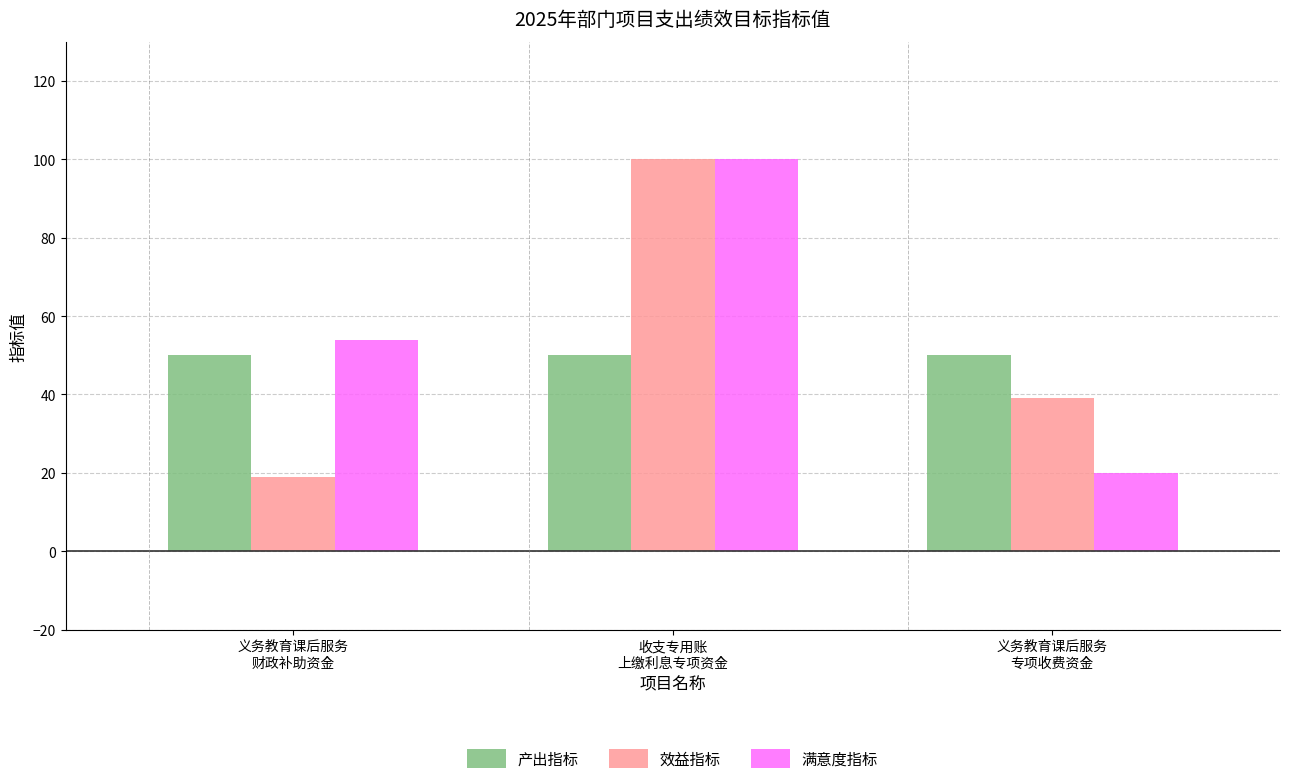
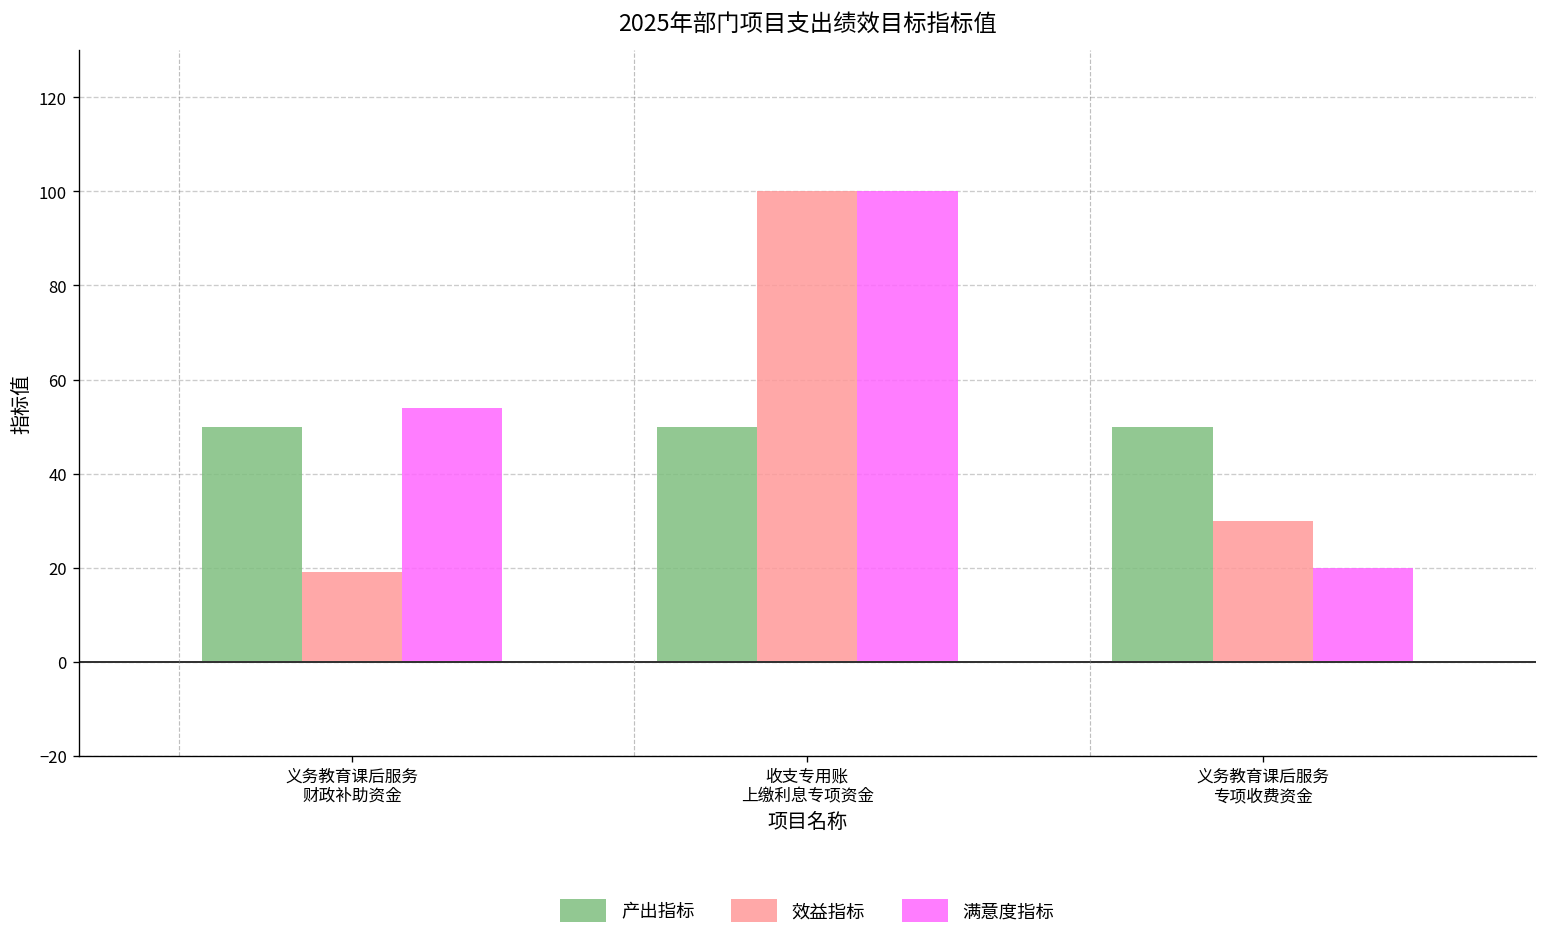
效益指标, 义务教育课后服务 专项收费资金: 39 -> 30
